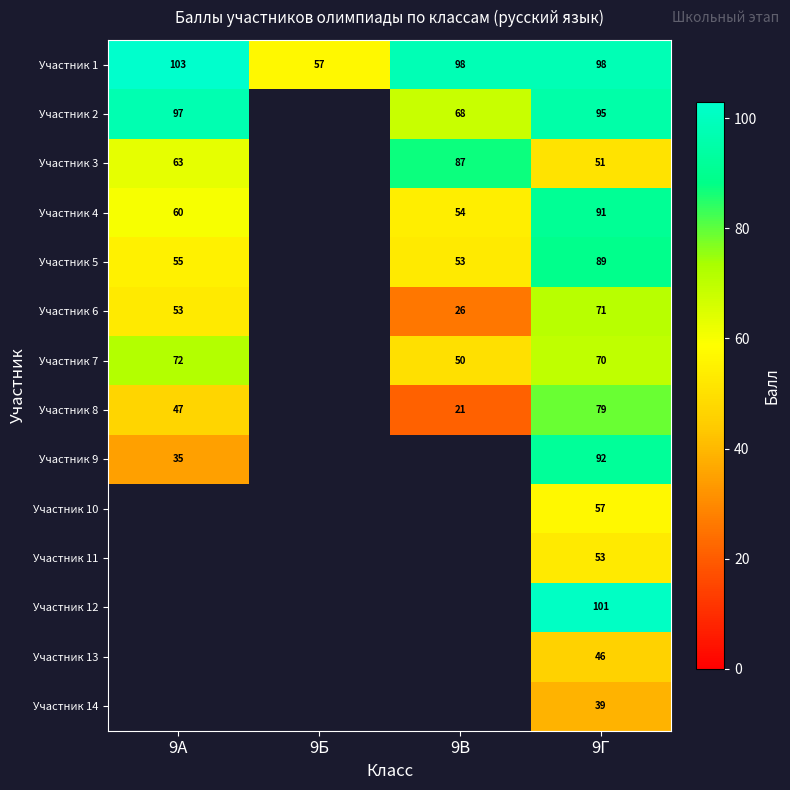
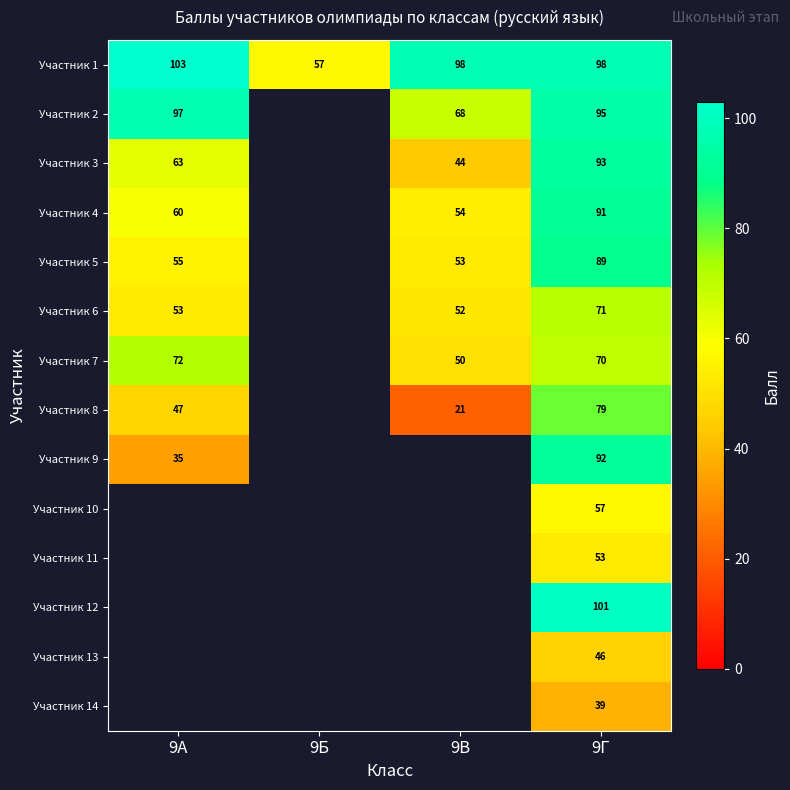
Участник 3, 9В: 87 -> 44
Участник 3, 9Г: 51 -> 93
Участник 6, 9В: 26 -> 52
